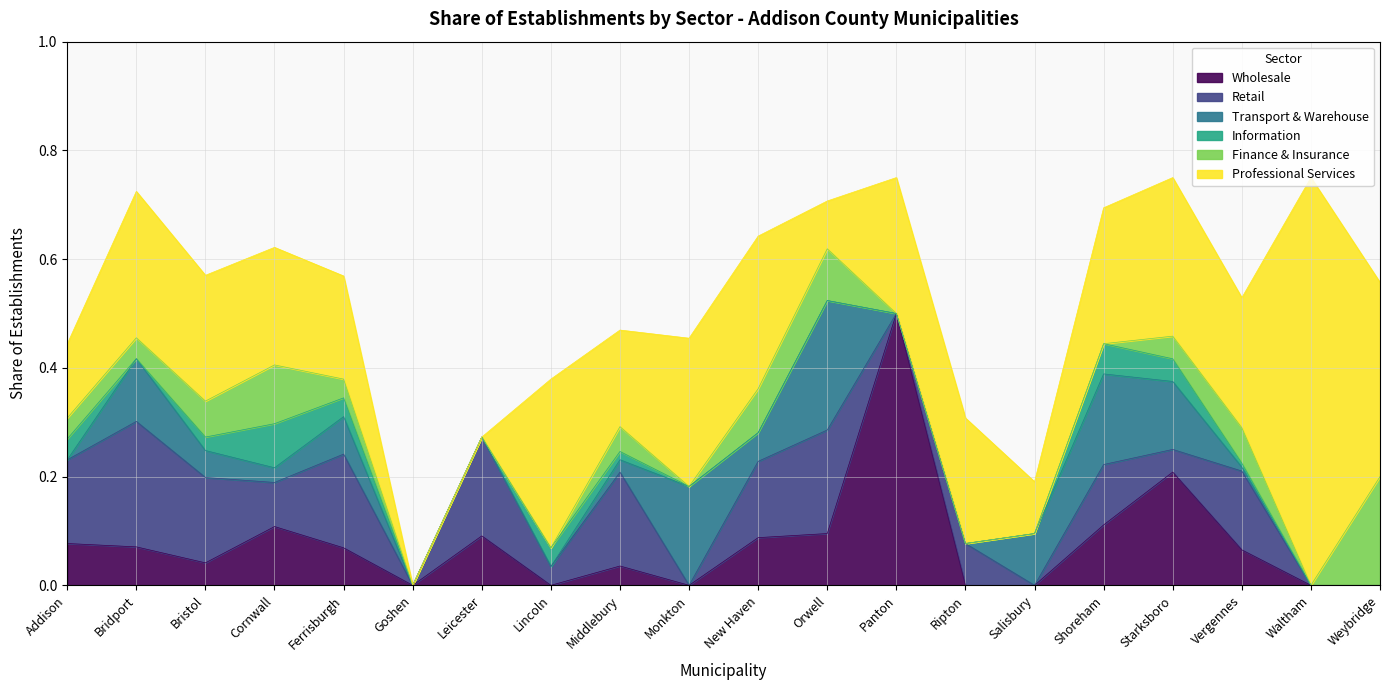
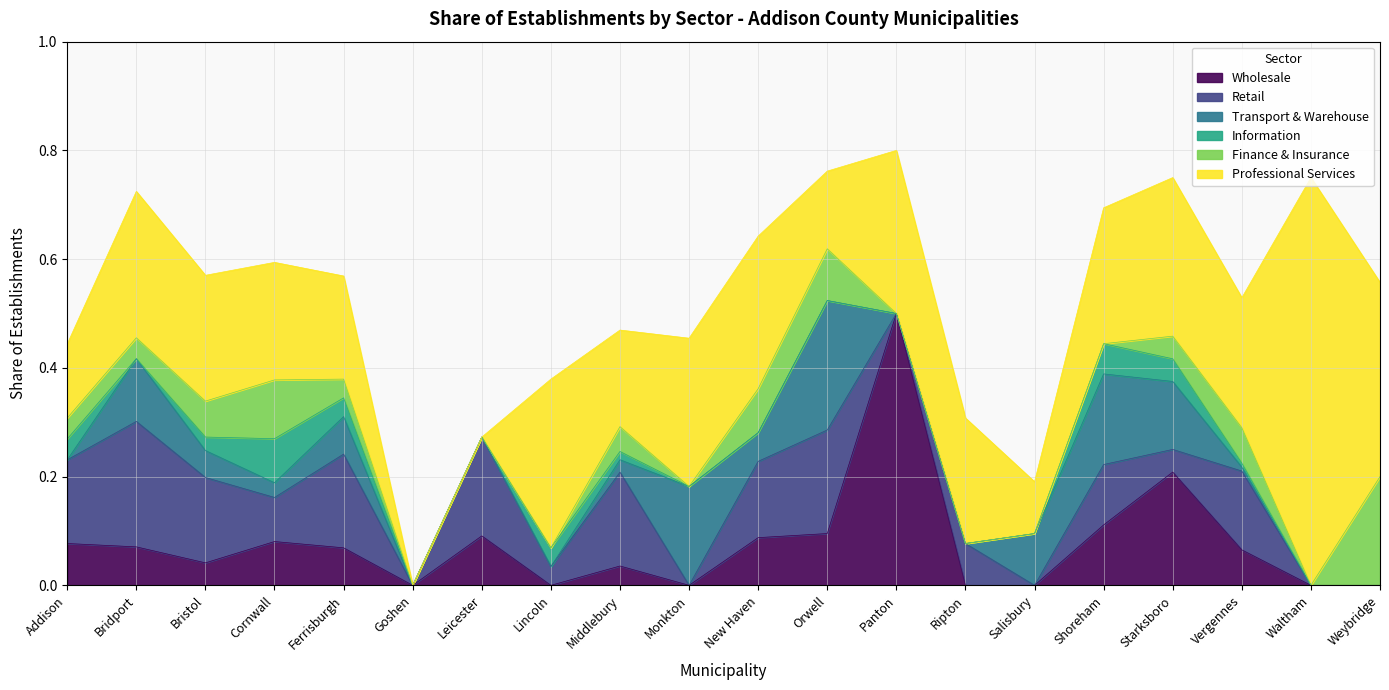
Wholesale, Cornwall: 0.11 -> 0.08
Professional Services, Orwell: 0.09 -> 0.14
Professional Services, Panton: 0.25 -> 0.30
